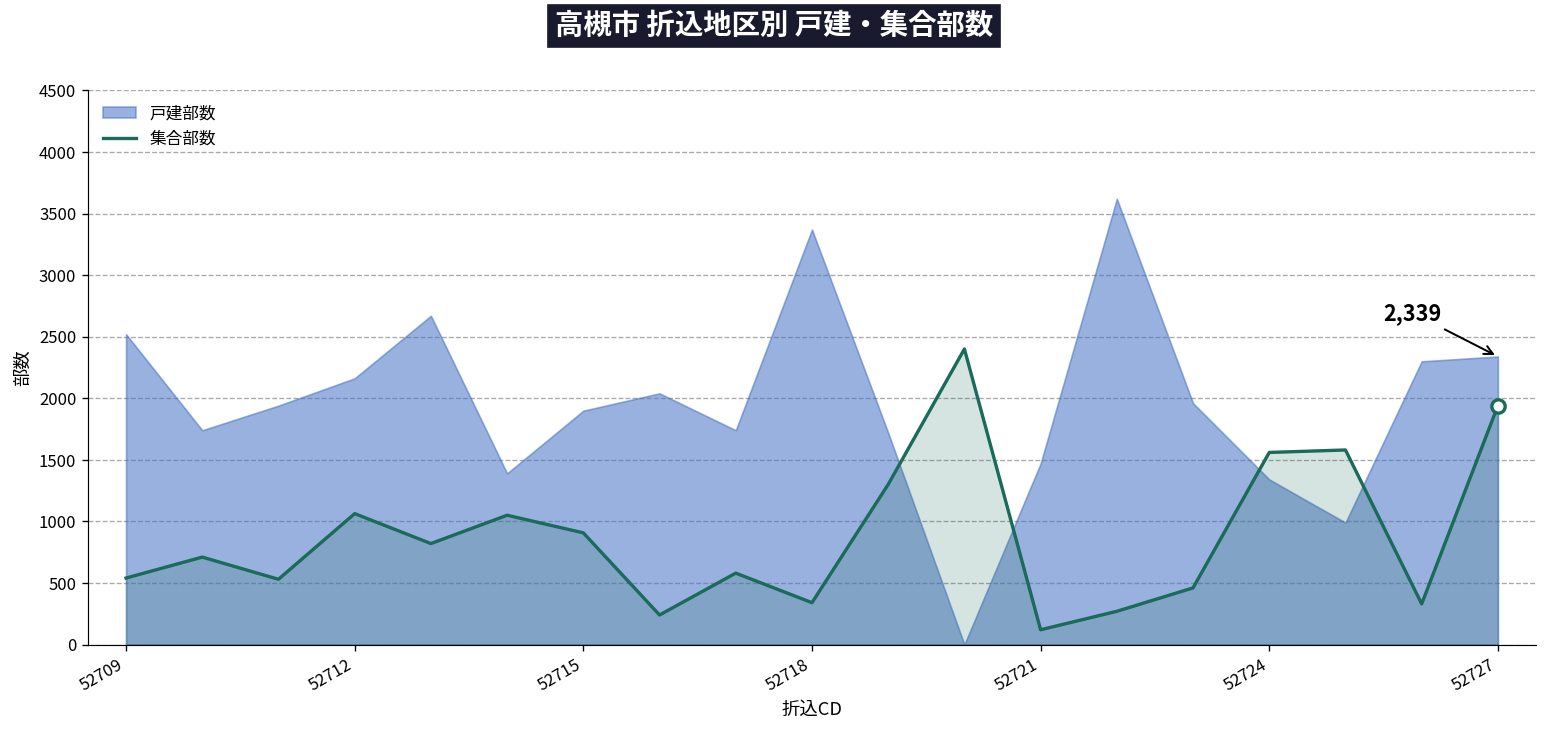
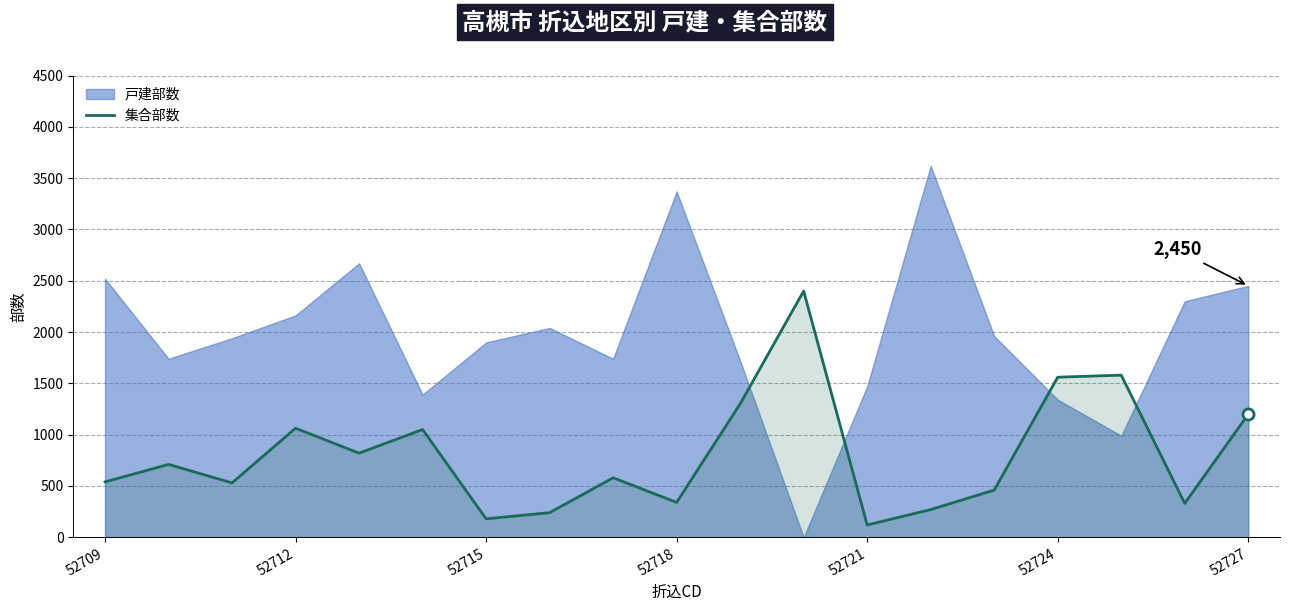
集合部数, 52715: 910 -> 180
集合部数, 52727: 1940 -> 1200
戸建部数, 52727: 2,339 -> 2,450
